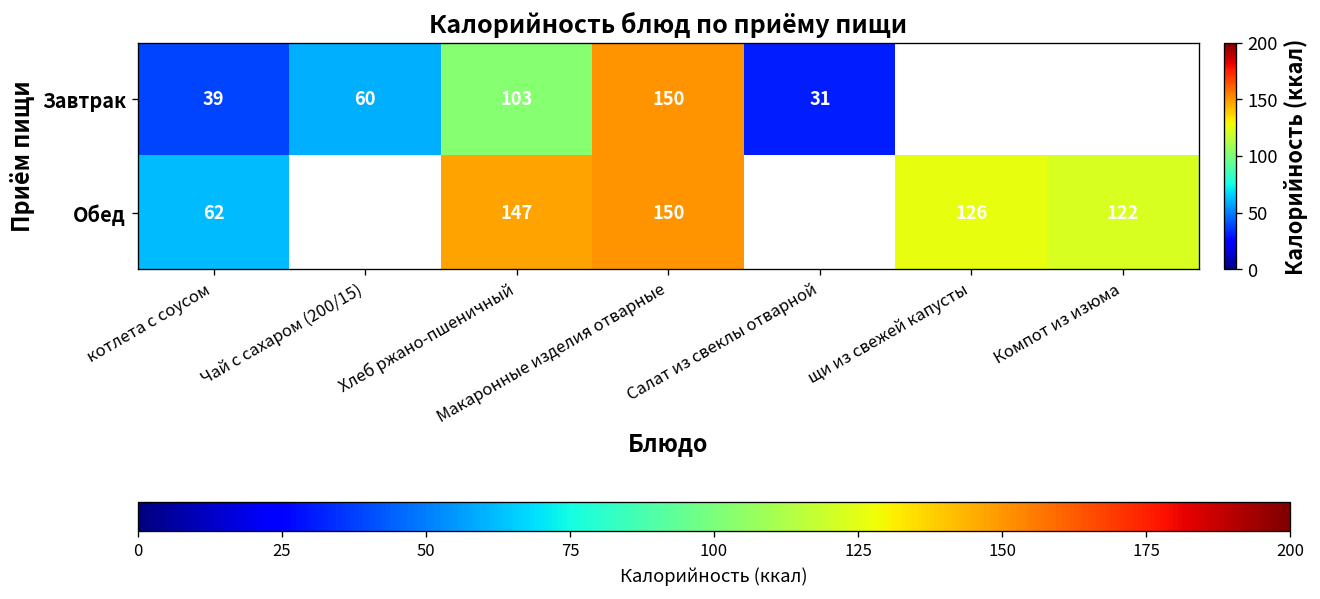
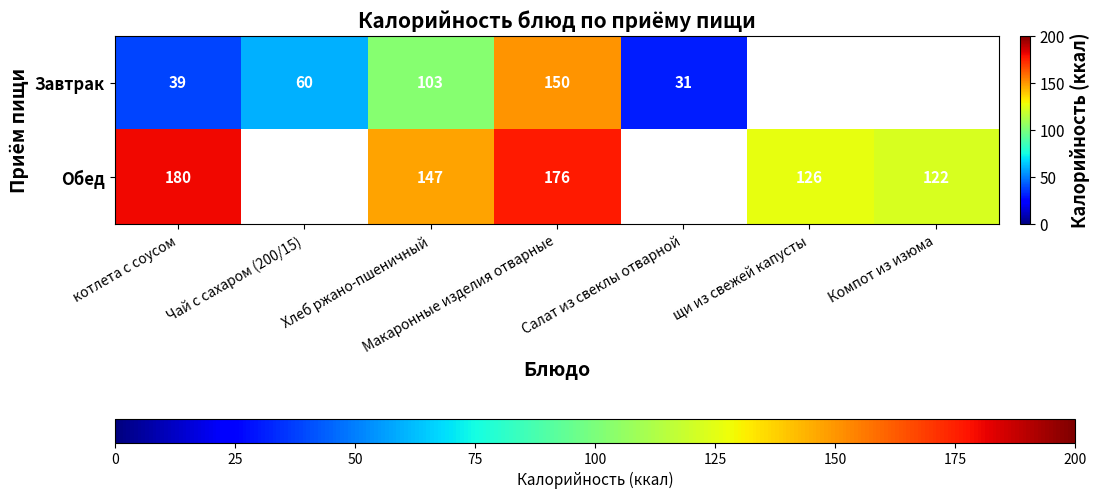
Обед, котлета с соусом: 62 -> 180
Обед, Макаронные изделия отварные: 150 -> 176
